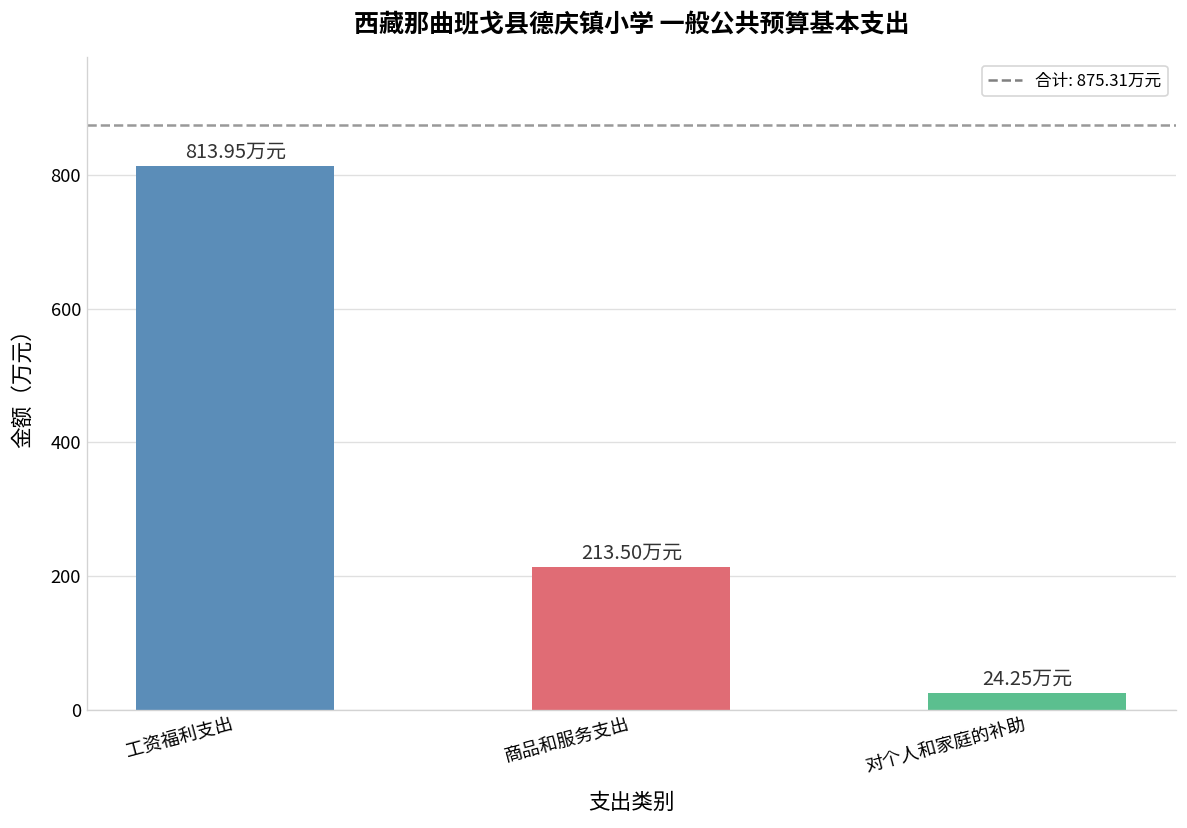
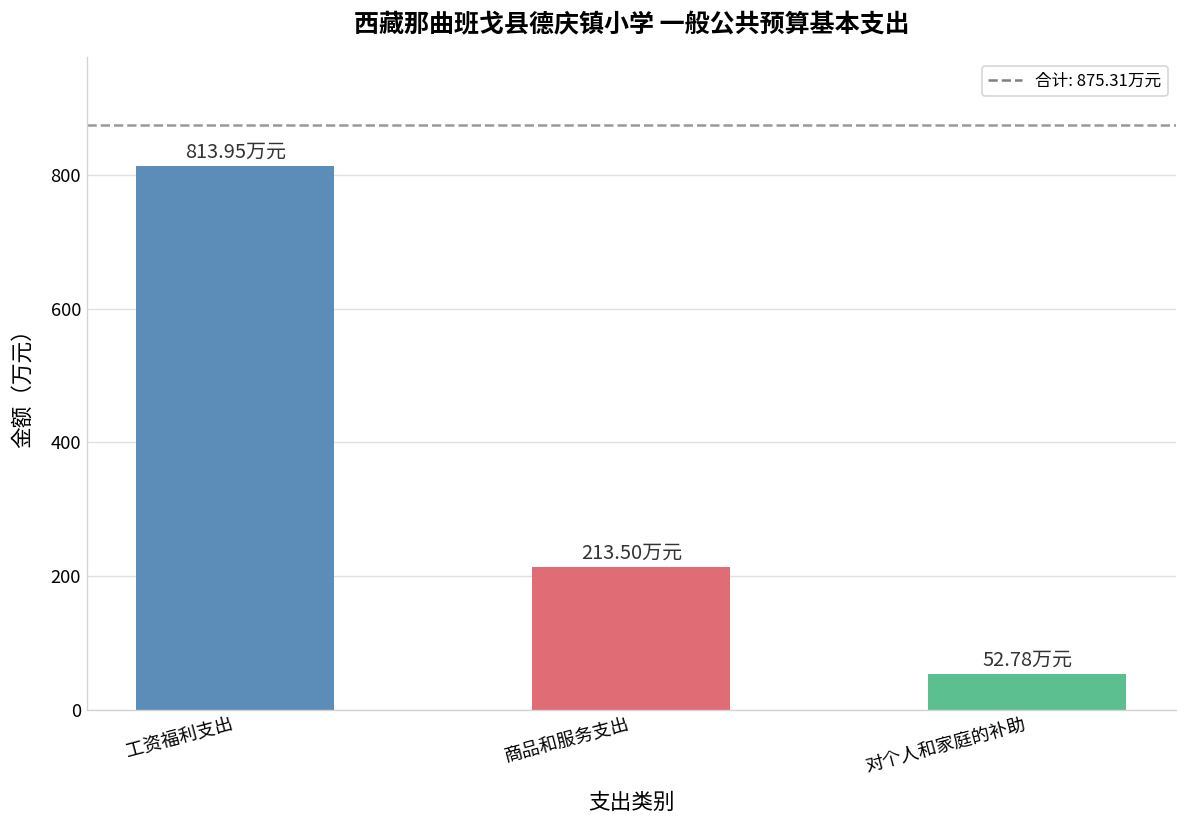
对个人和家庭的补助: 24.25 -> 52.78
